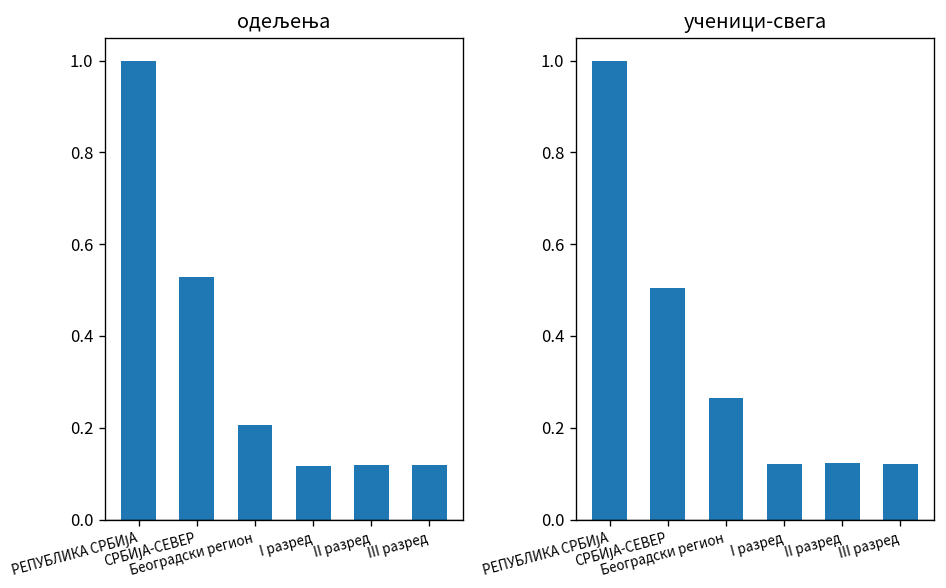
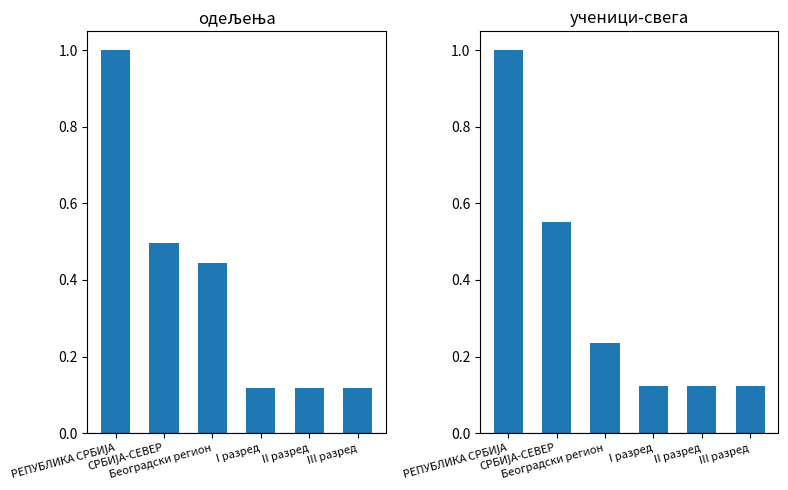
одељења, СРБИЈА-СЕВЕР: 0.53 -> 0.50
одељења, Београдски регион: 0.21 -> 0.44
ученици-свега, СРБИЈА-СЕВЕР: 0.50 -> 0.55
ученици-свега, Београдски регион: 0.26 -> 0.24
